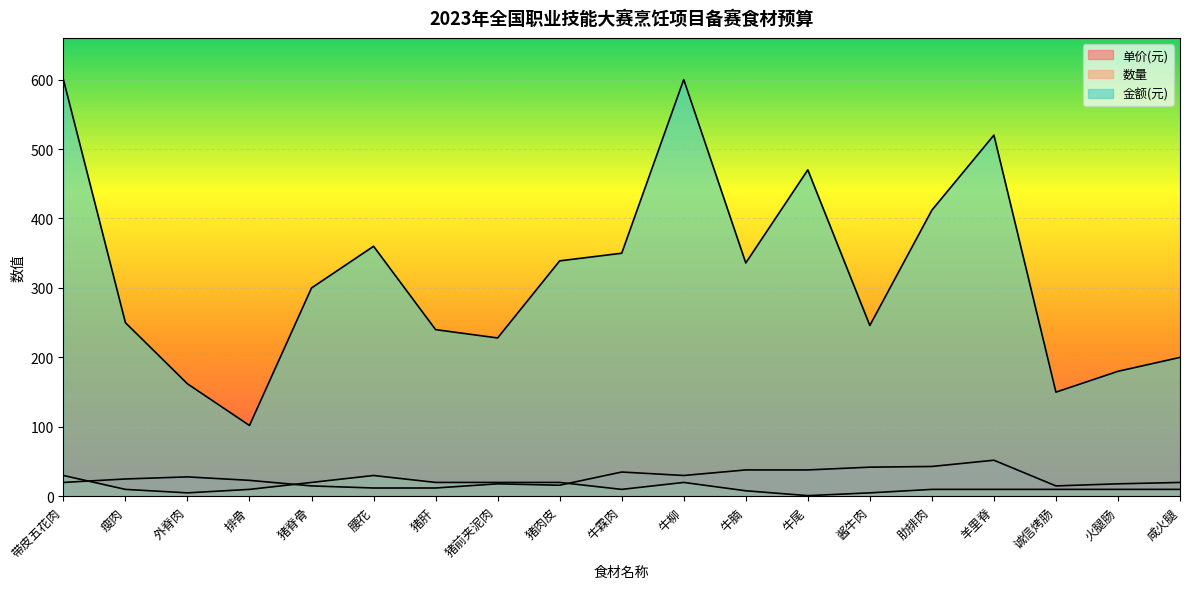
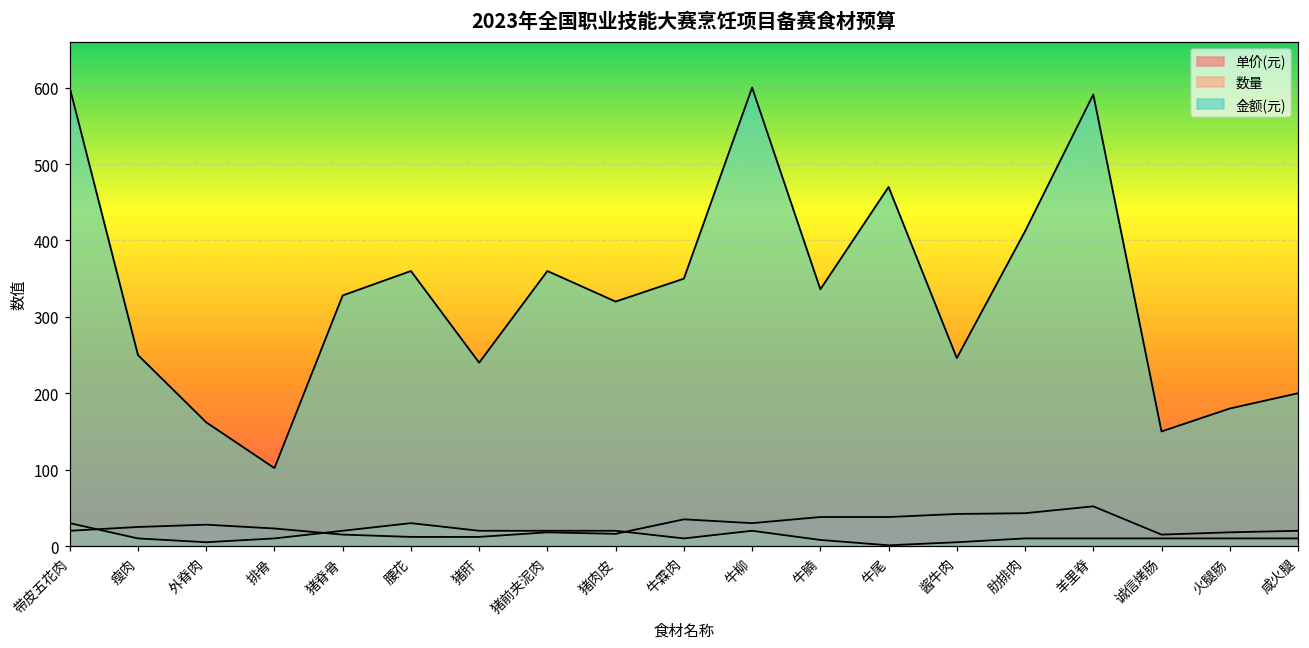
金额(元), 猪脊骨: 300 -> 330
金额(元), 猪前夹泥肉: 230 -> 360
金额(元), 猪肉皮: 340 -> 320
金额(元), 羊里脊: 520 -> 590
